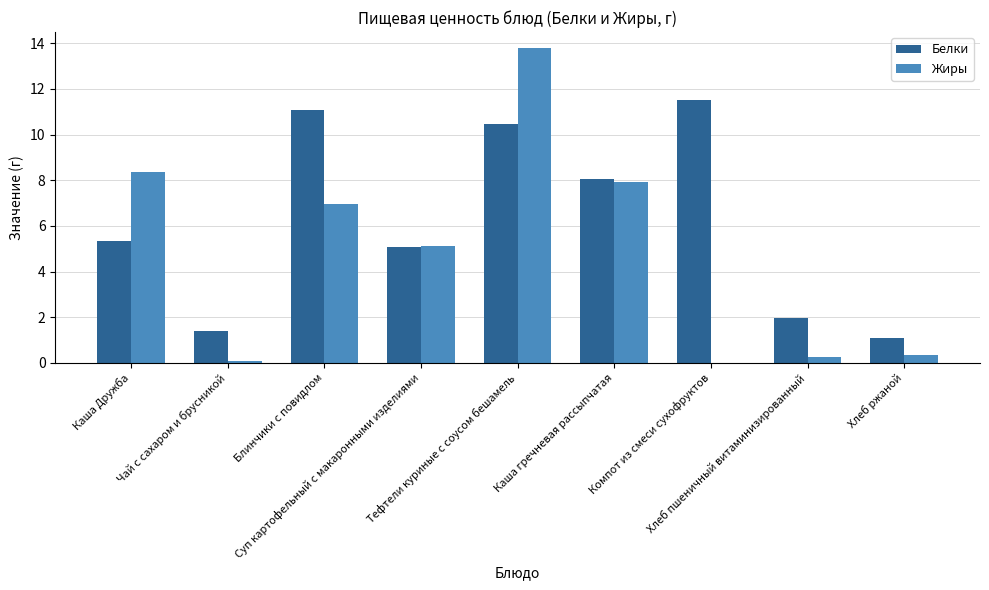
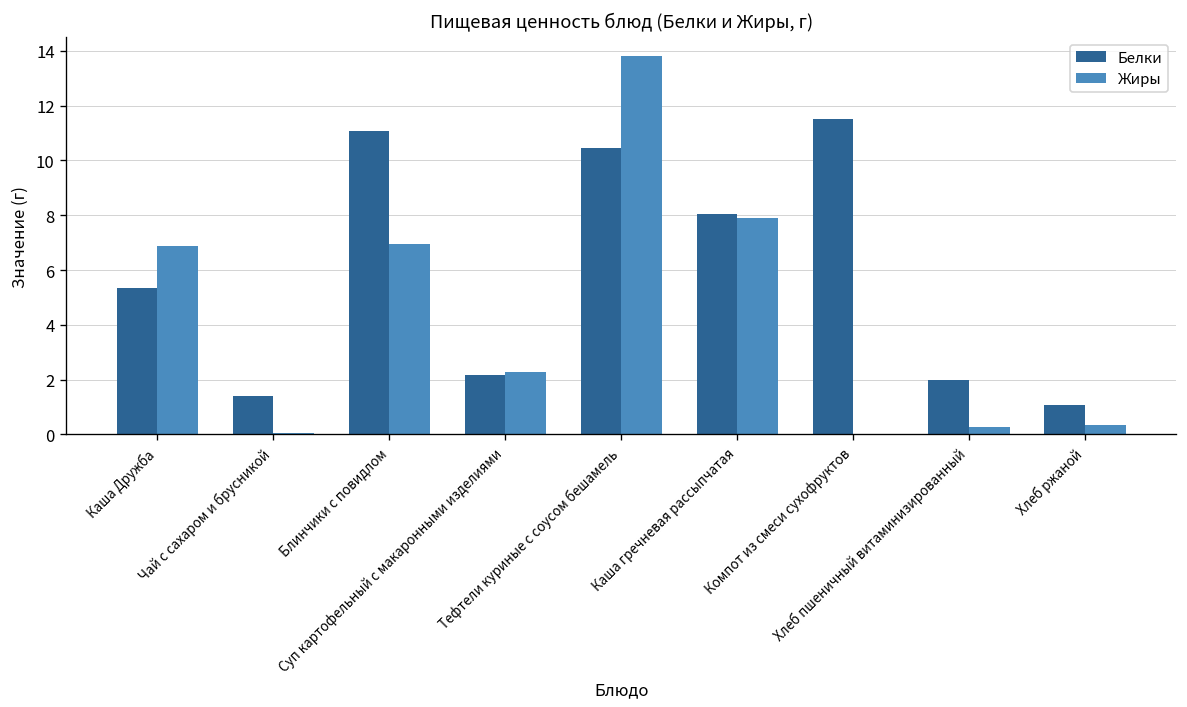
Жиры, Каша Дружба: 8.3 -> 6.9
Белки, Суп картофельный с макаронными изделиями: 5.1 -> 2.2
Жиры, Суп картофельный с макаронными изделиями: 5.1 -> 2.3
